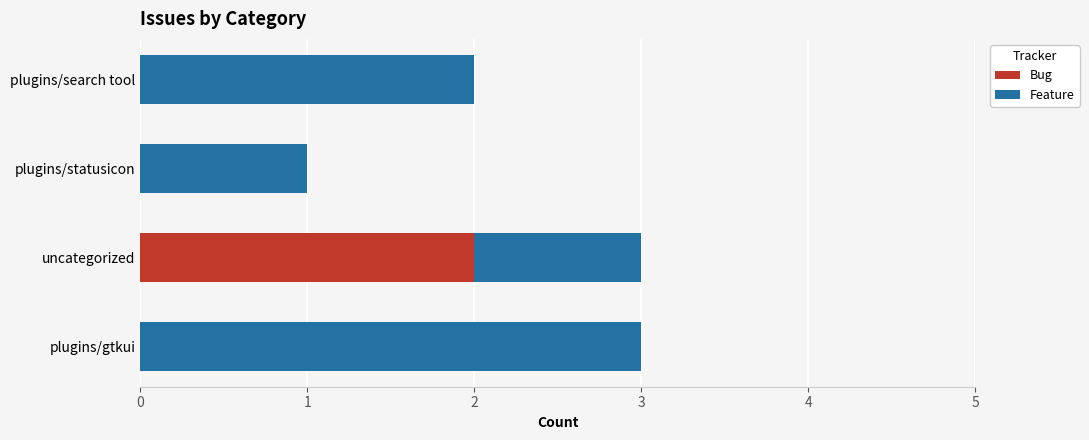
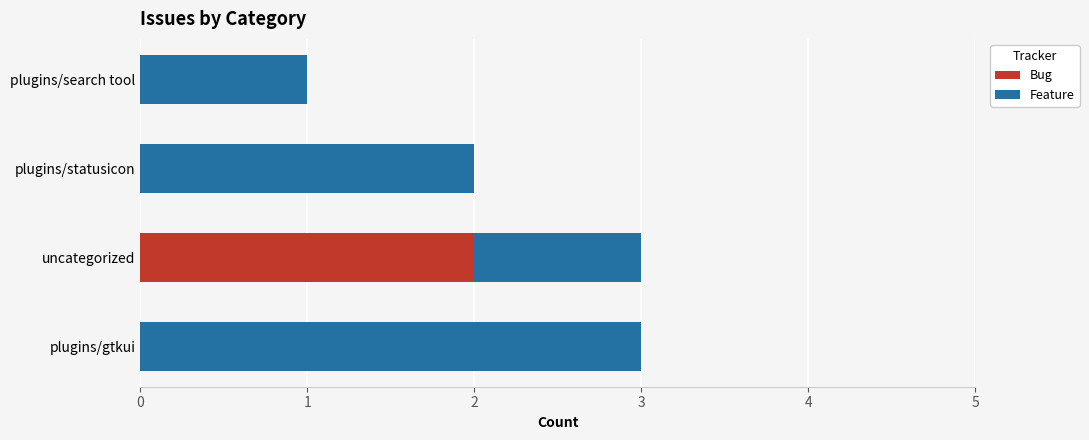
Feature, plugins/search tool: 2 -> 1
Feature, plugins/statusicon: 1 -> 2
